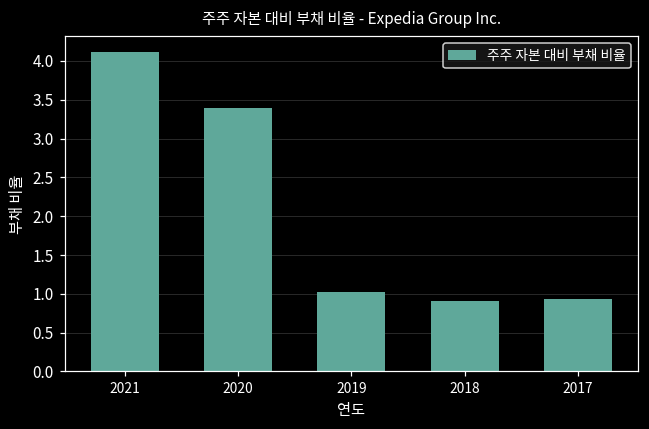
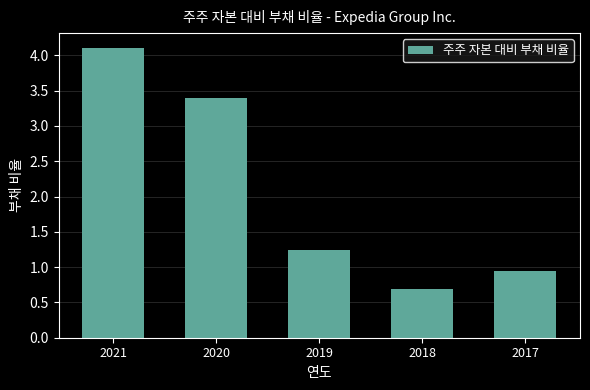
2019: 1.0 -> 1.2
2018: 0.9 -> 0.7
